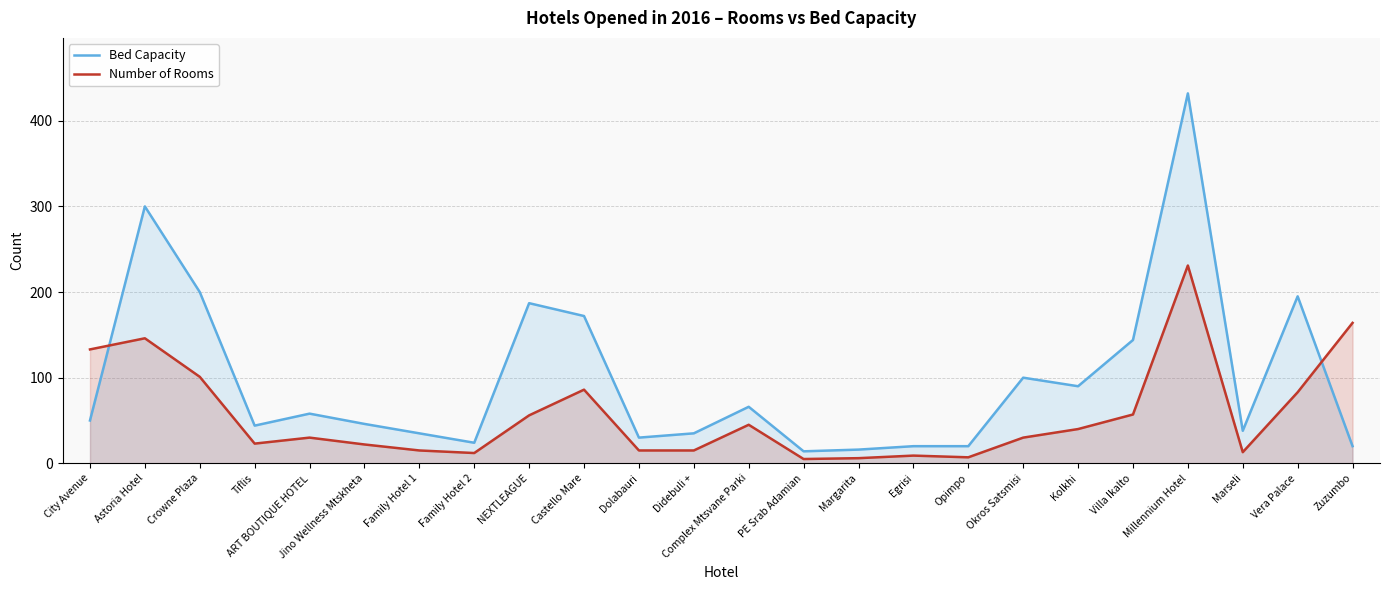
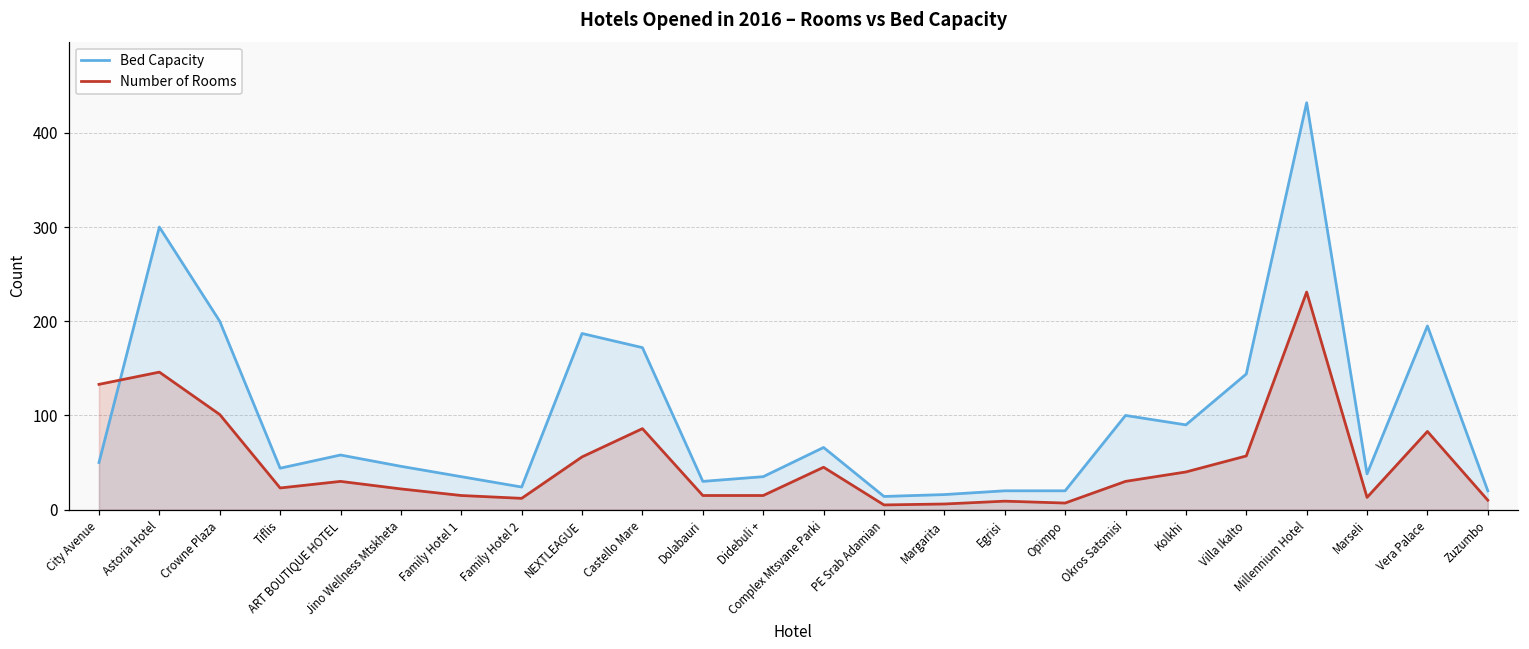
Number of Rooms, Zuzumbo: 160 -> 10
